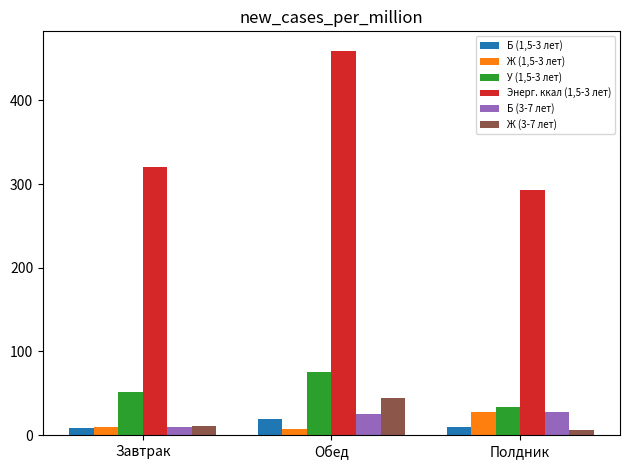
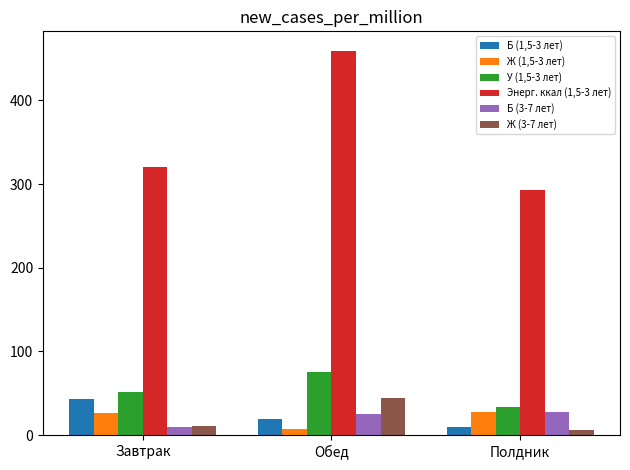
Б (1,5-3 лет), Завтрак: 10 -> 40
Ж (1,5-3 лет), Завтрак: 10 -> 30
